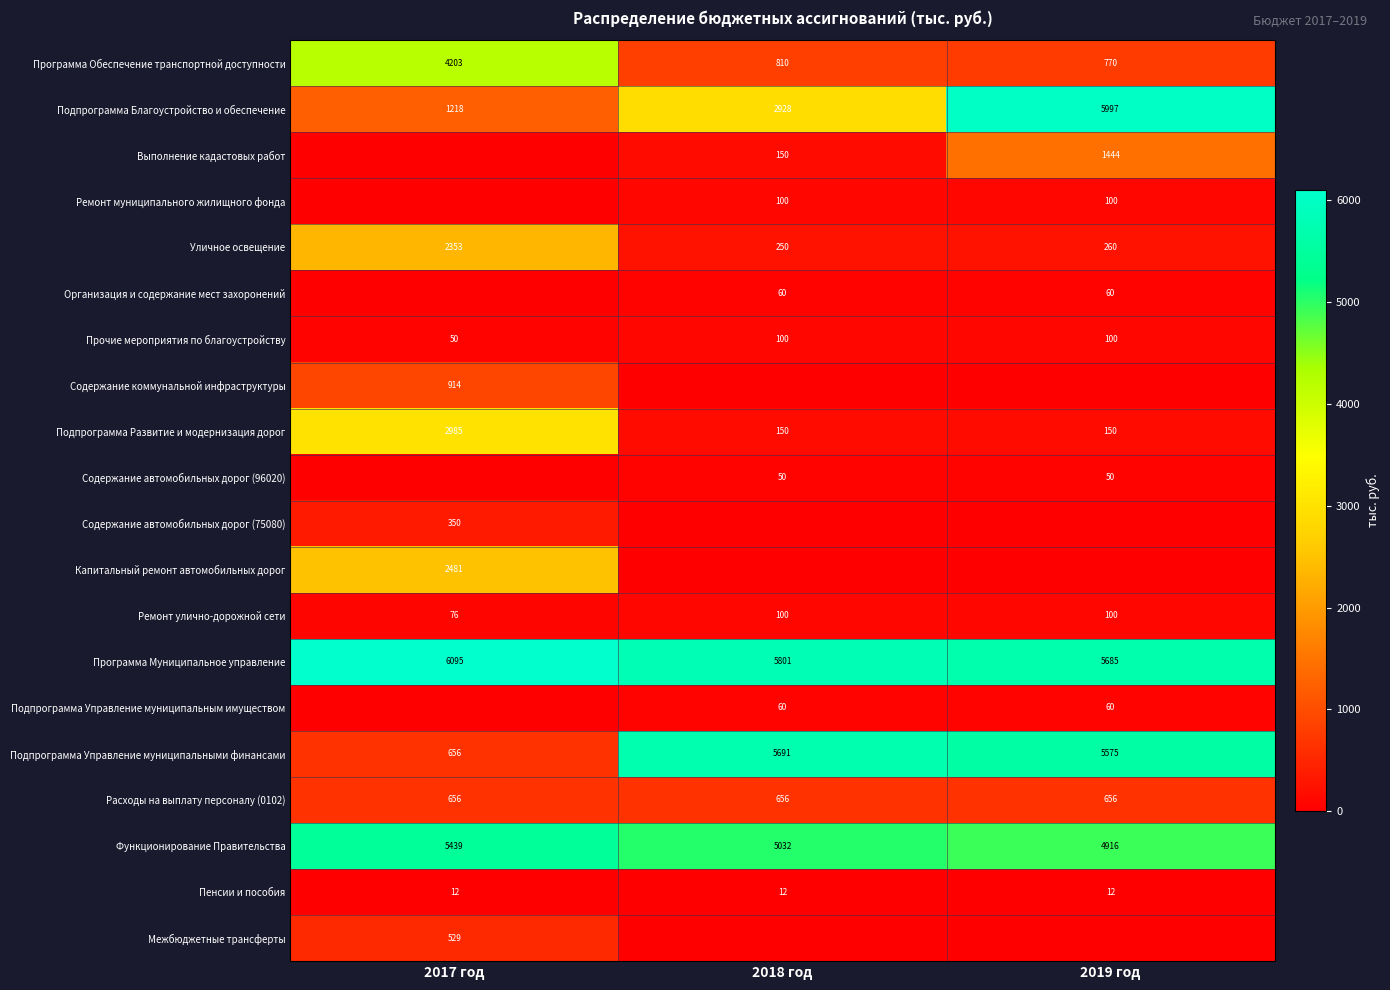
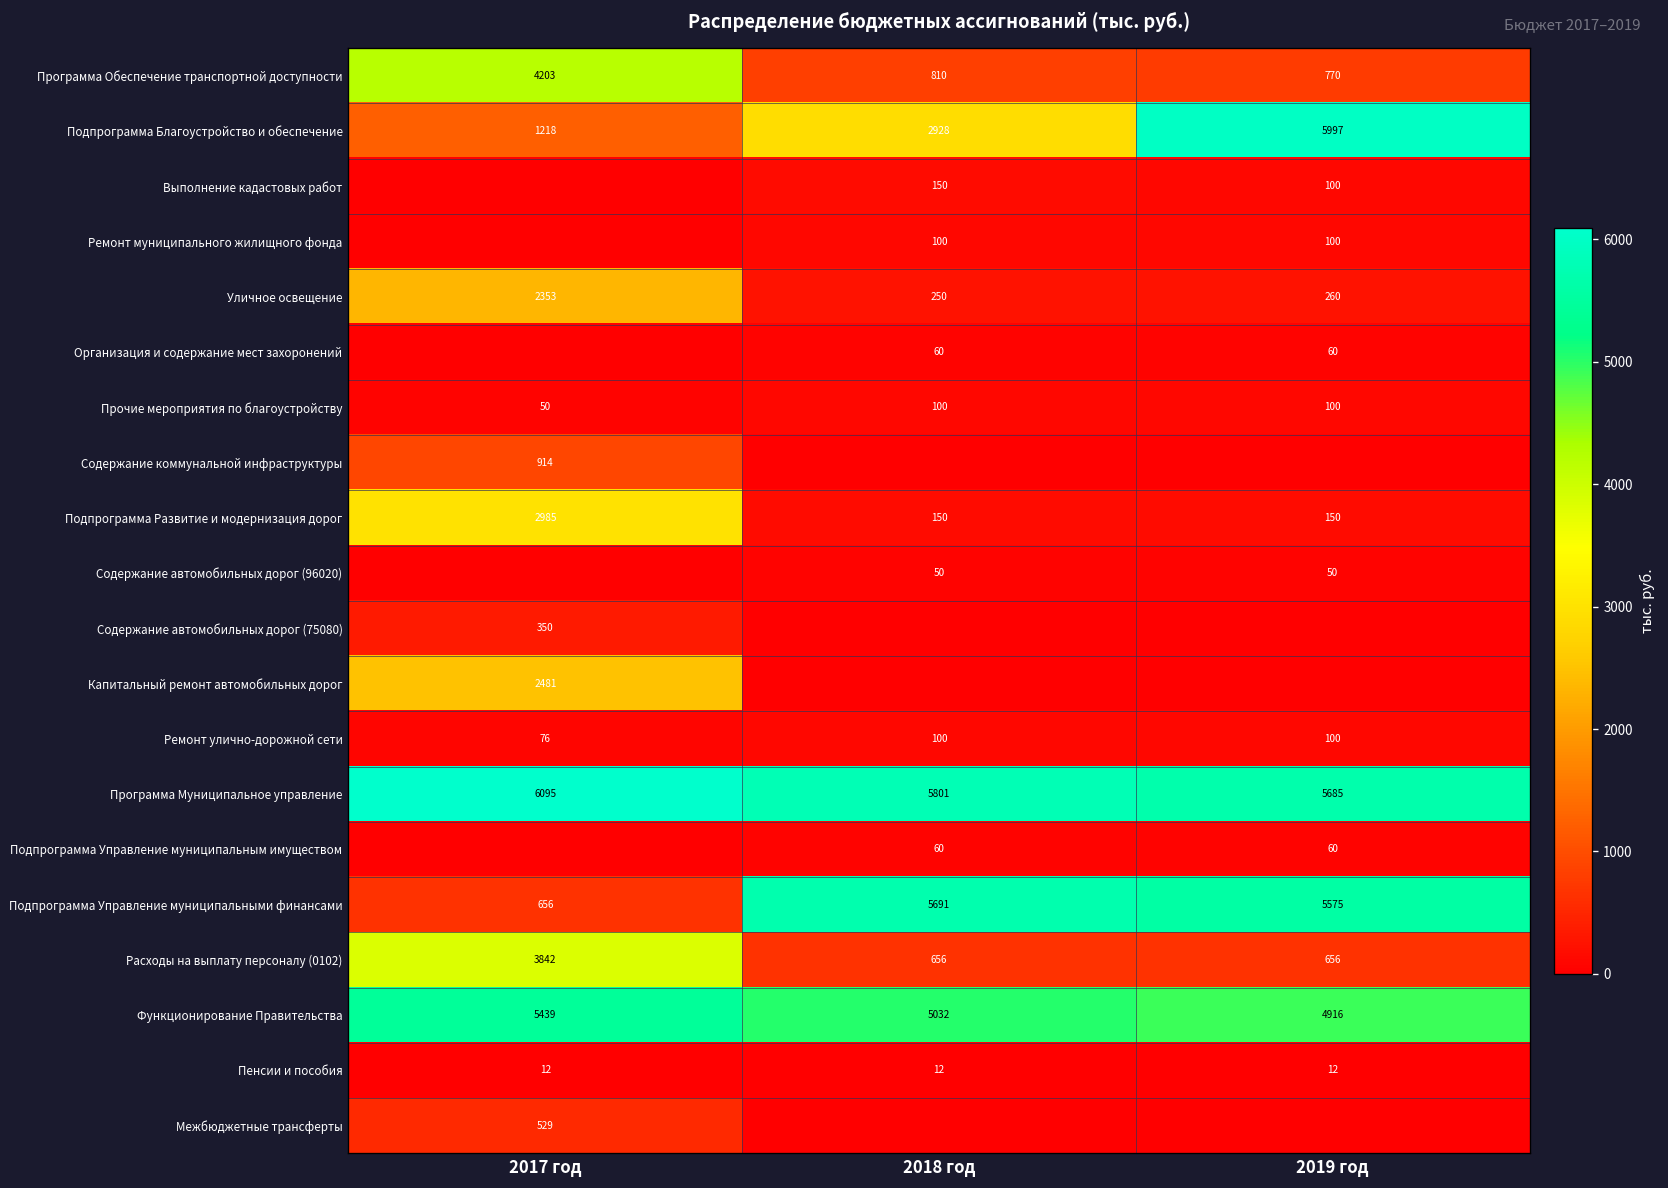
Выполнение кадастовых работ, 2019 год: 1444 -> 100
Расходы на выплату персоналу (0102), 2017 год: 656 -> 3842
